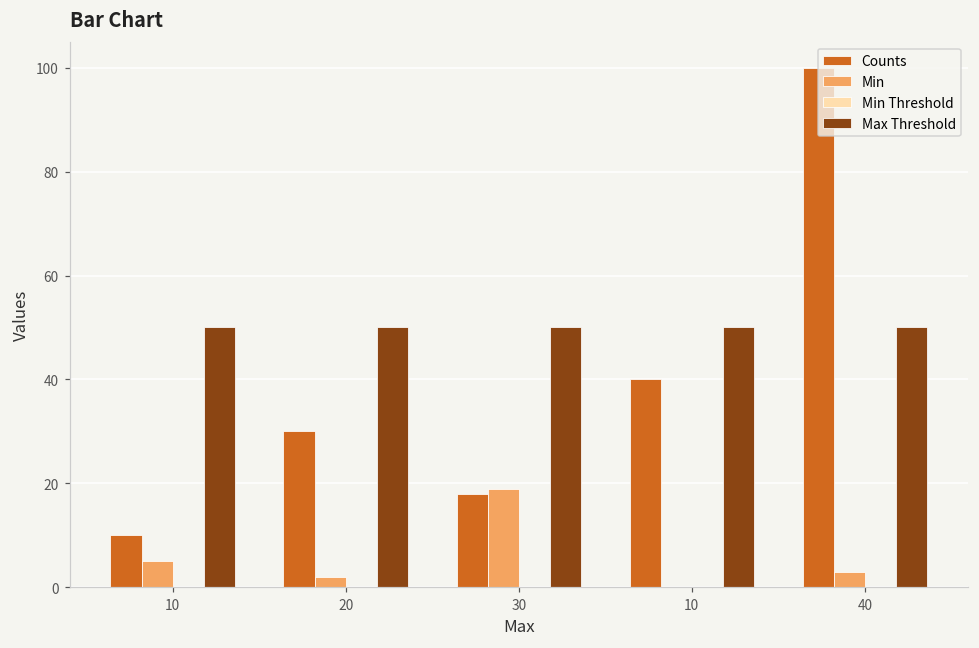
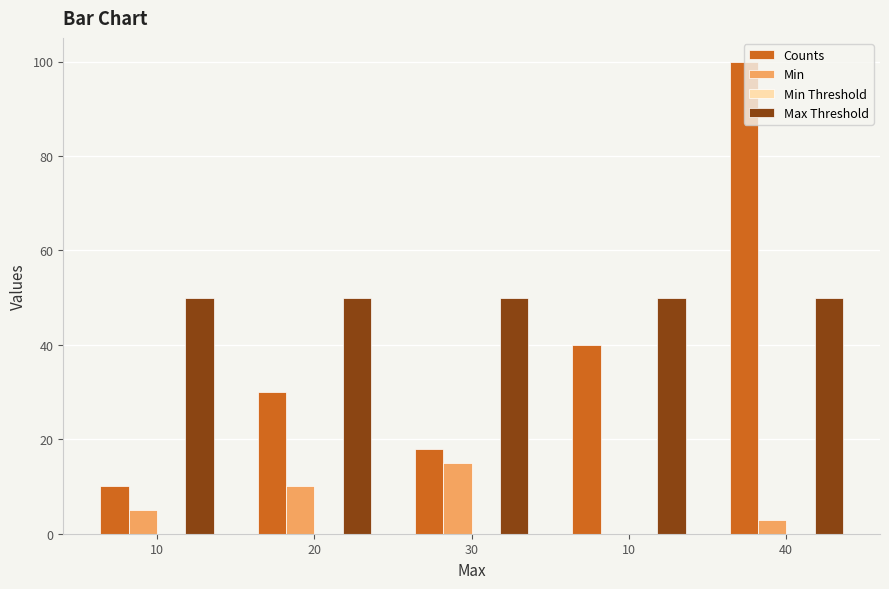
Min, 20: 2 -> 10
Min, 30: 19 -> 15
